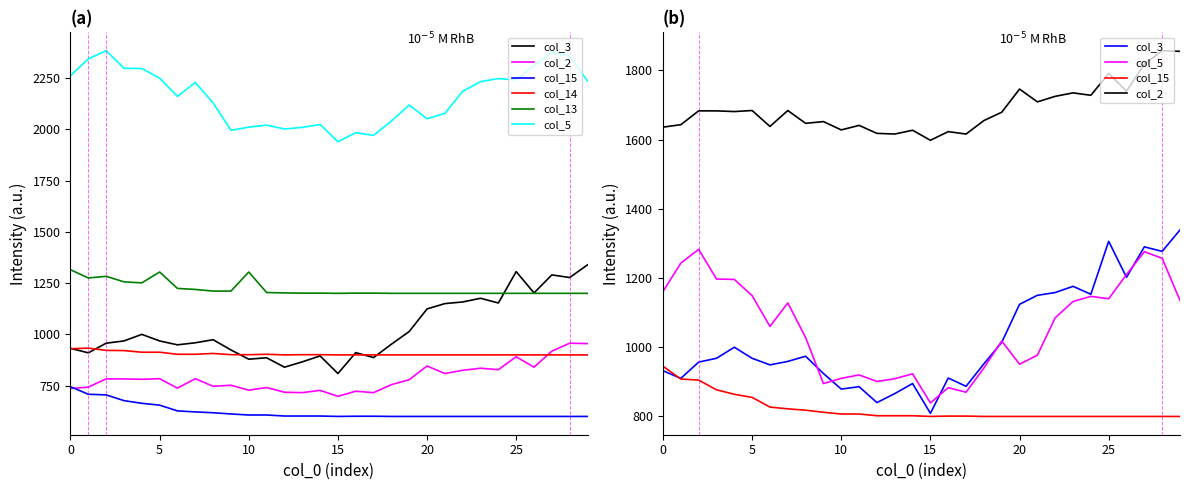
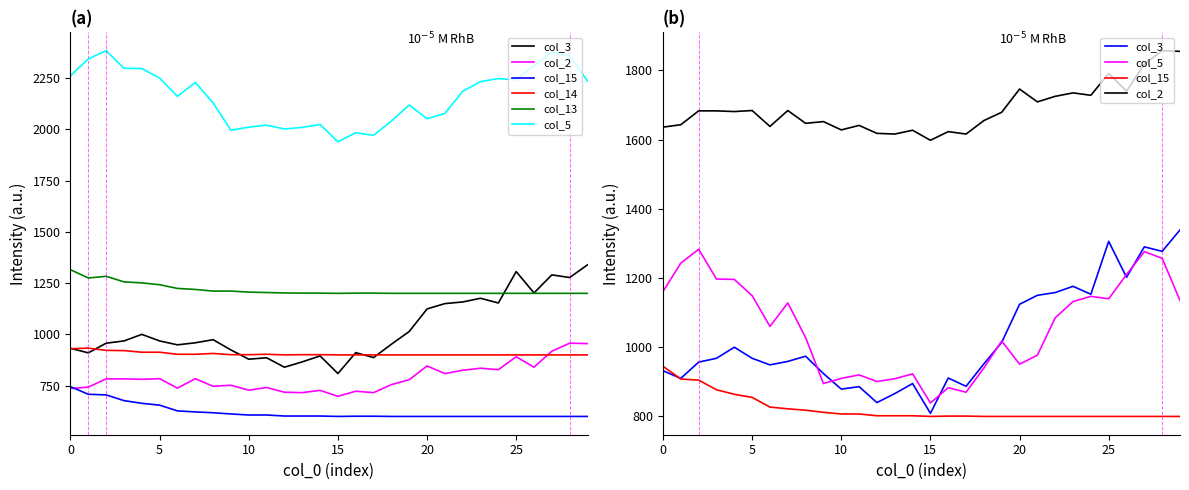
(a), col_13, 5: 1300 -> 1240
(a), col_13, 10: 1300 -> 1210
